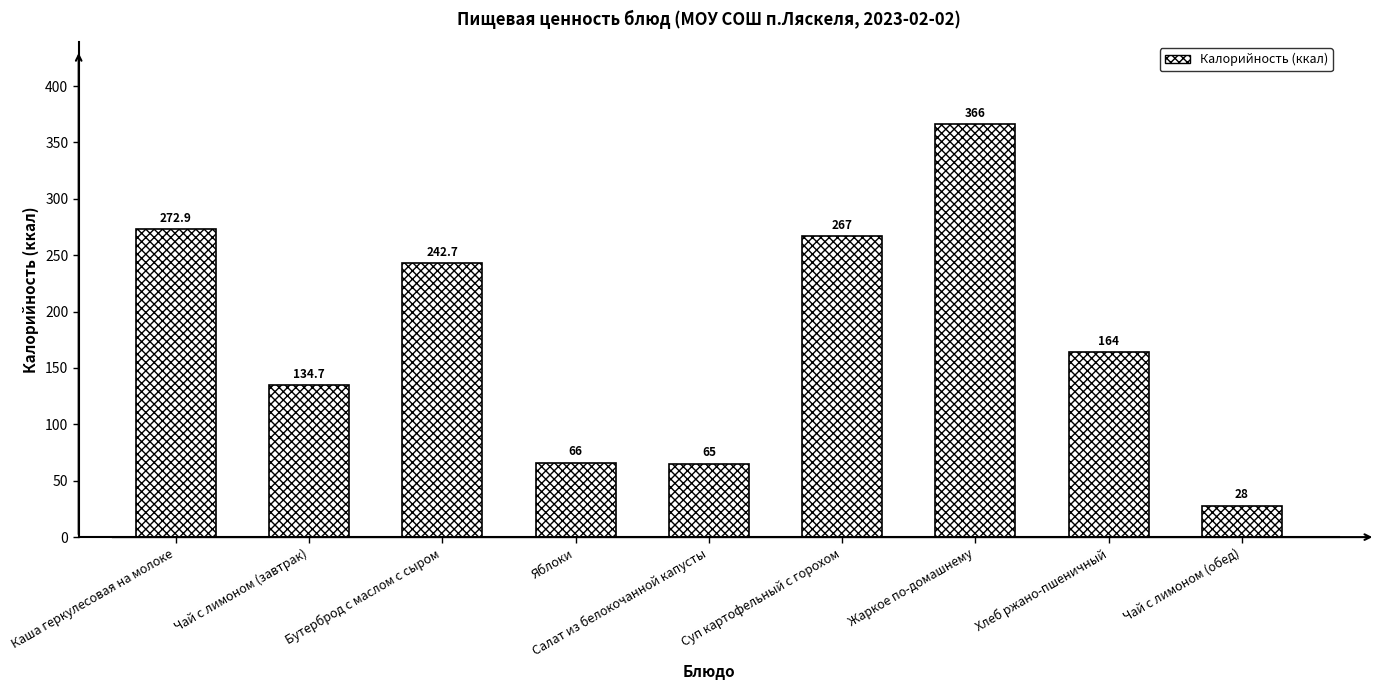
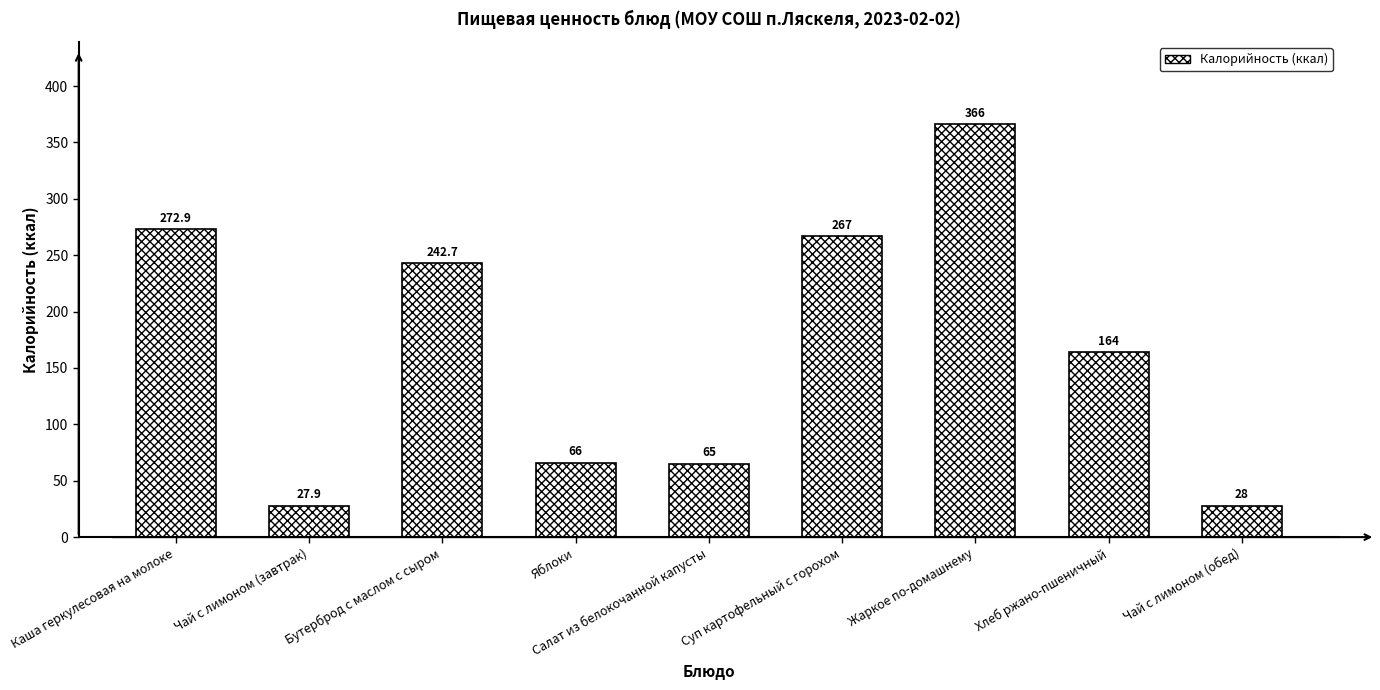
Чай с лимоном (завтрак): 134.7 -> 27.9
